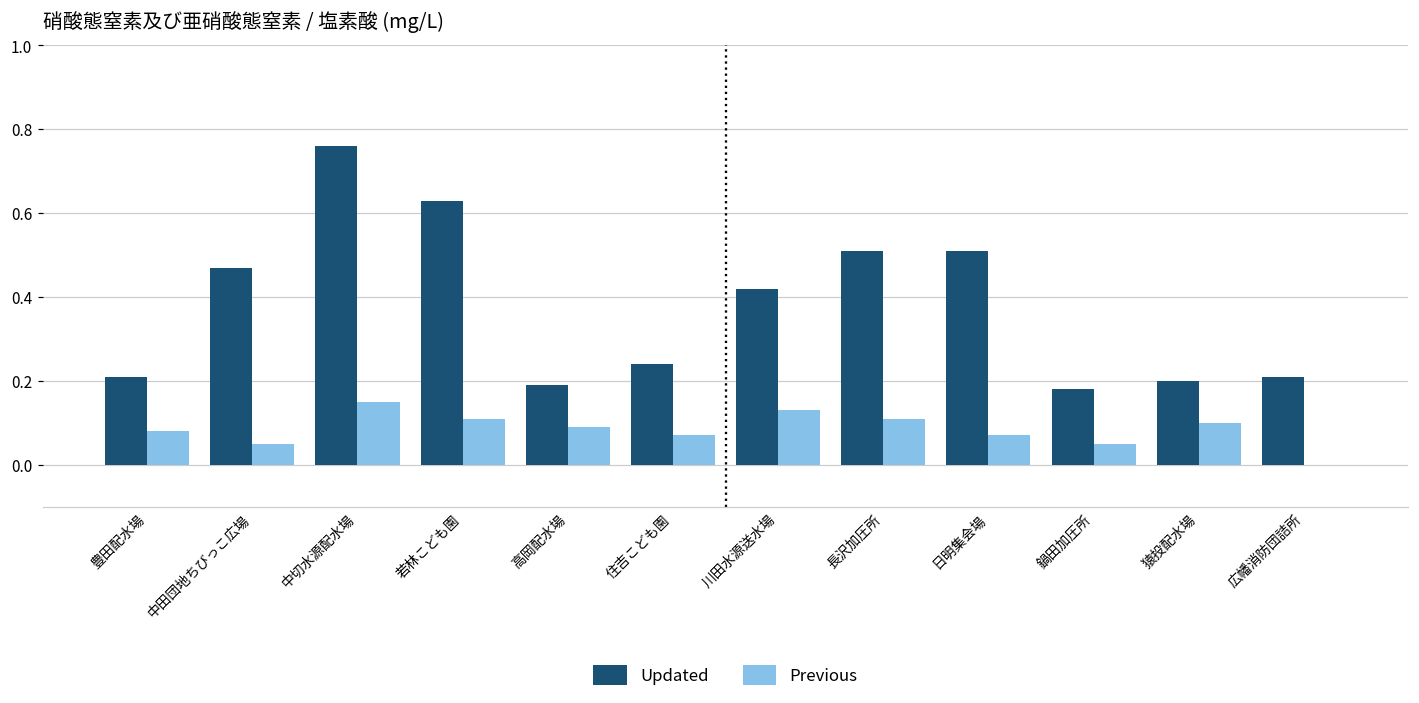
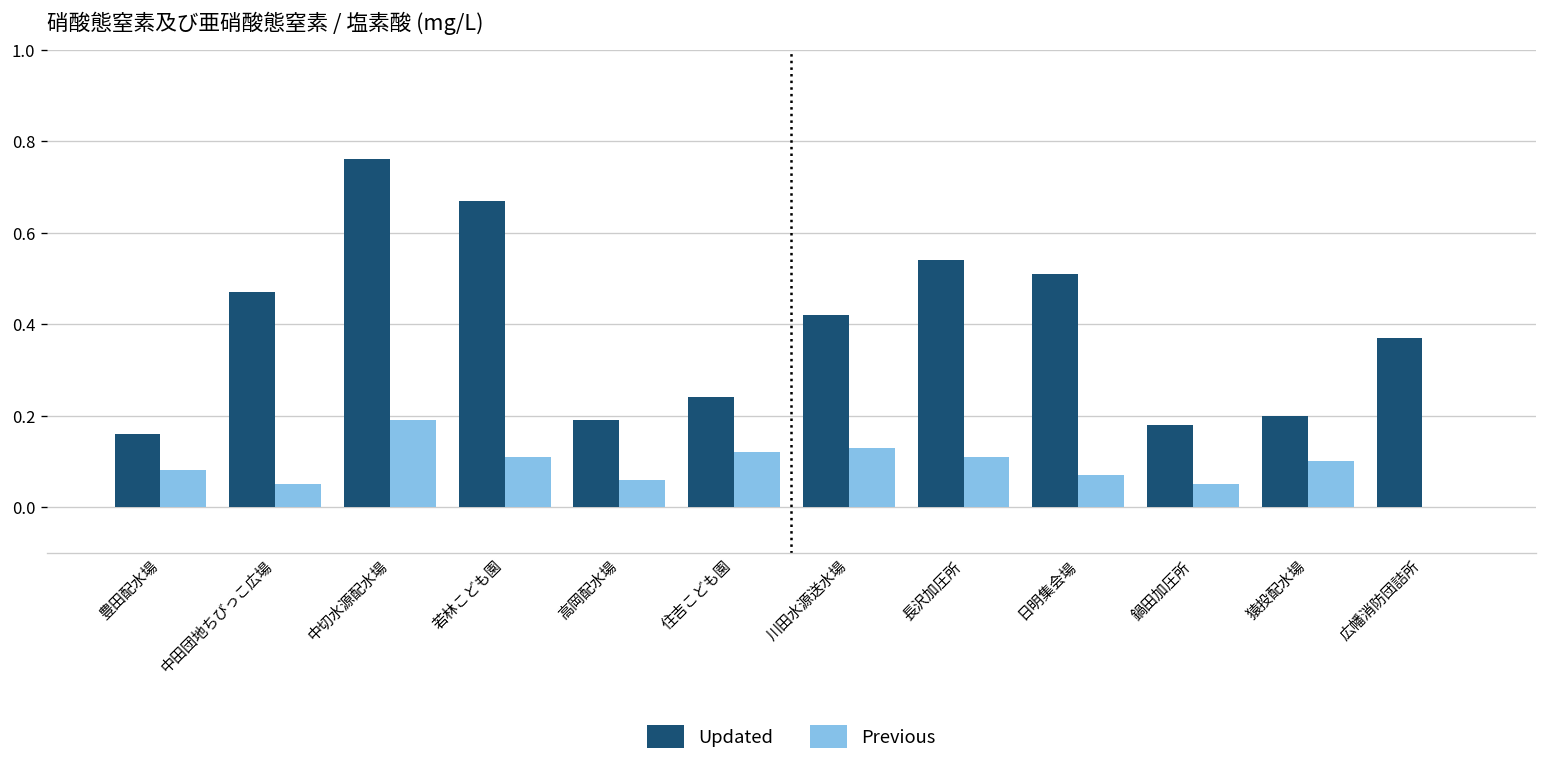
Updated, 豊田配水場: 0.21 -> 0.16
Previous, 中切水源配水場: 0.15 -> 0.19
Updated, 若林こども園: 0.63 -> 0.67
Previous, 高岡配水場: 0.09 -> 0.06
Previous, 住吉こども園: 0.07 -> 0.12
Updated, 長沢加圧所: 0.51 -> 0.54
Updated, 広幡消防団詰所: 0.21 -> 0.37
